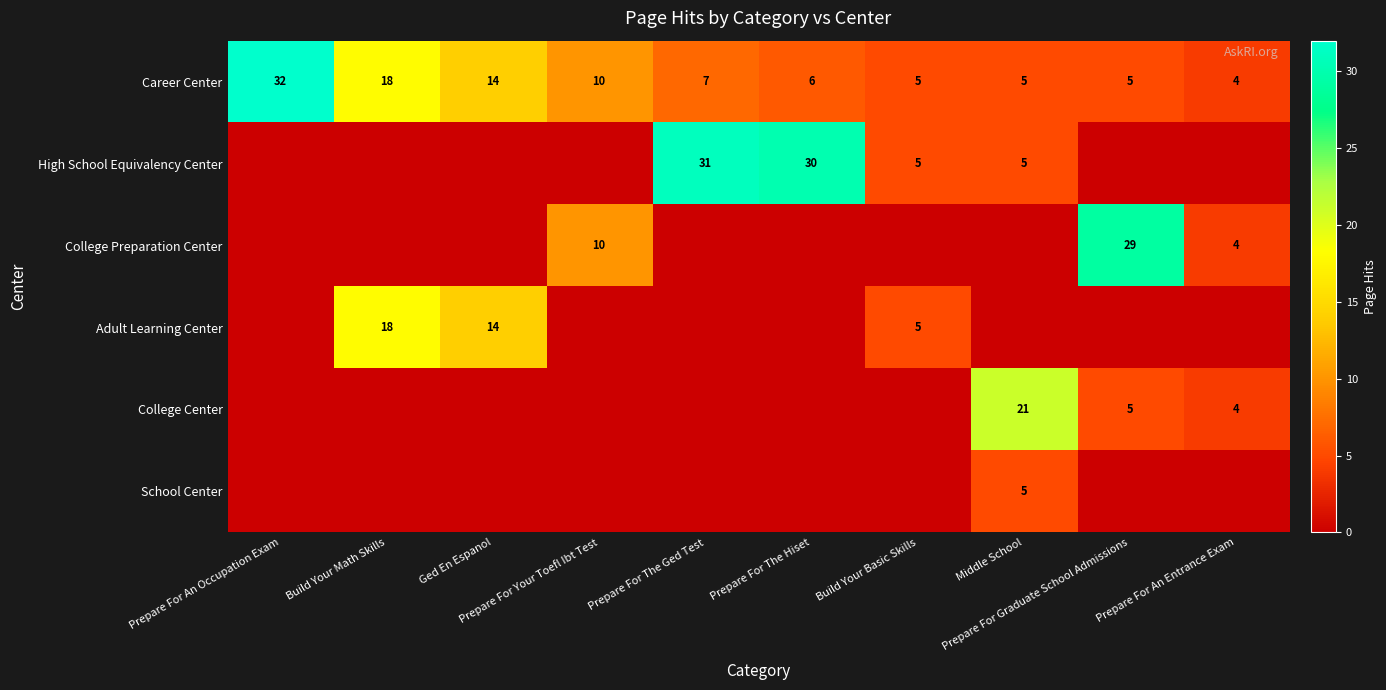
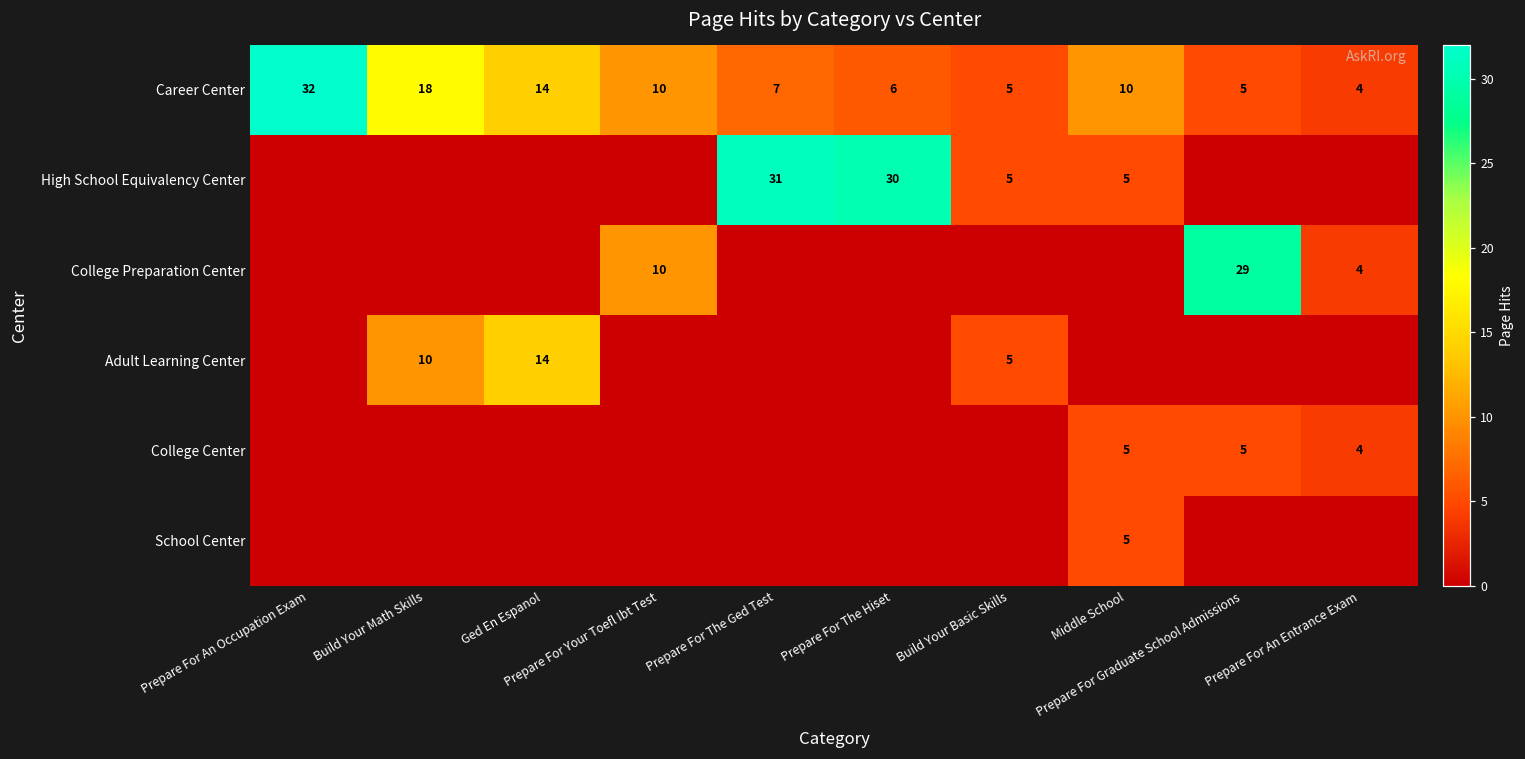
Career Center, Middle School: 5 -> 10
Adult Learning Center, Build Your Math Skills: 18 -> 10
College Center, Middle School: 21 -> 5
